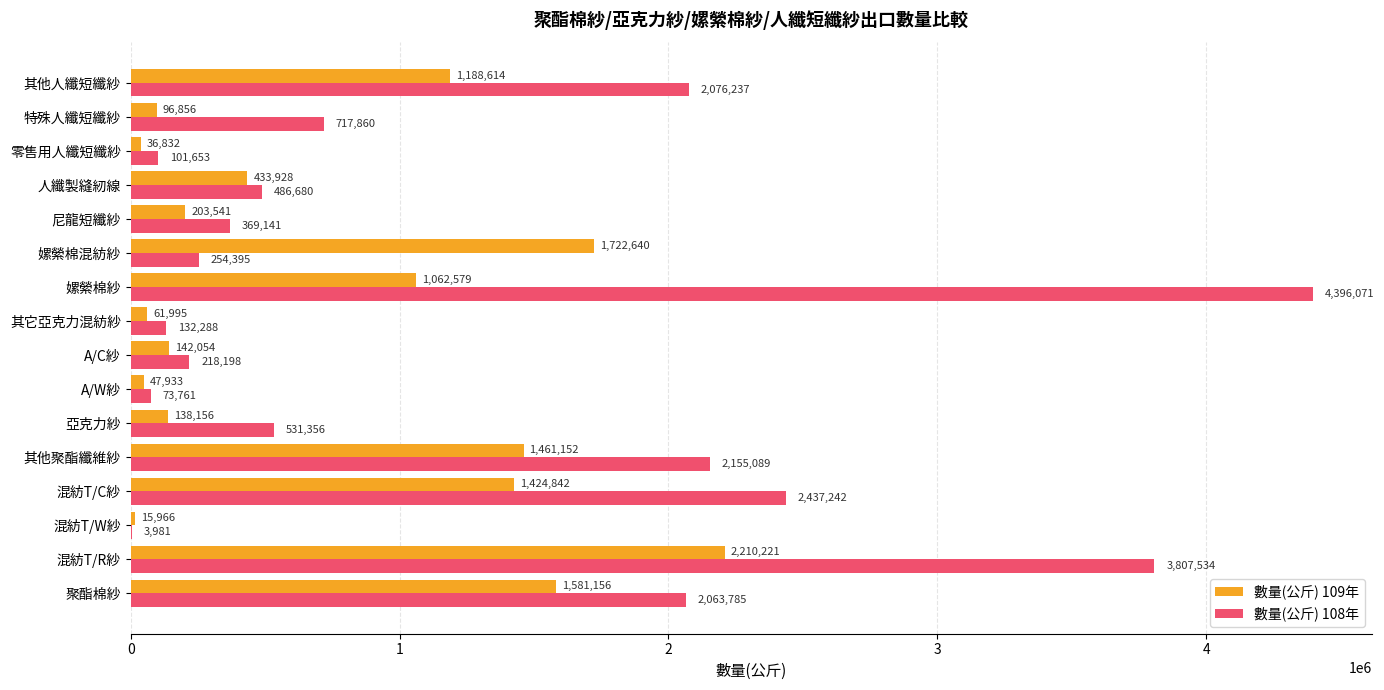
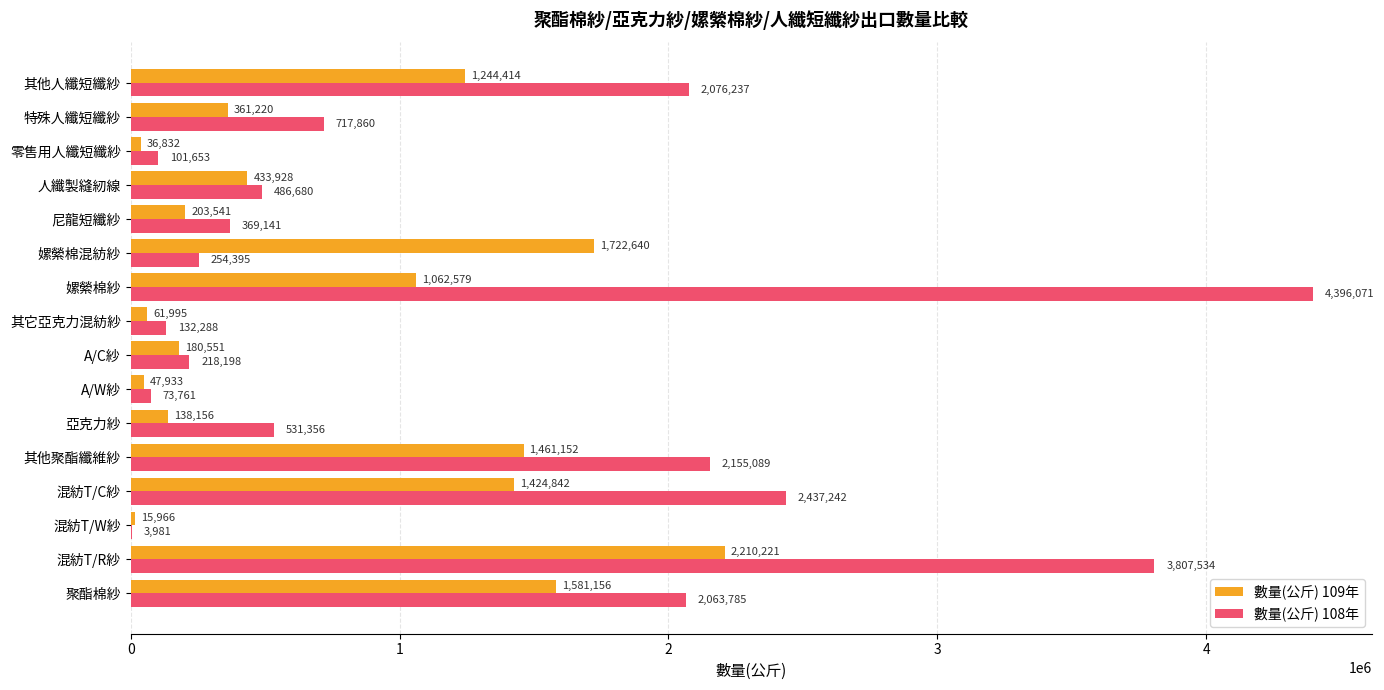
數量(公斤) 109年, 其他人纖短纖紗: 1,188,614 -> 1,244,414
數量(公斤) 109年, 特殊人纖短纖紗: 96,856 -> 361,220
數量(公斤) 109年, A/C紗: 142,054 -> 180,551
